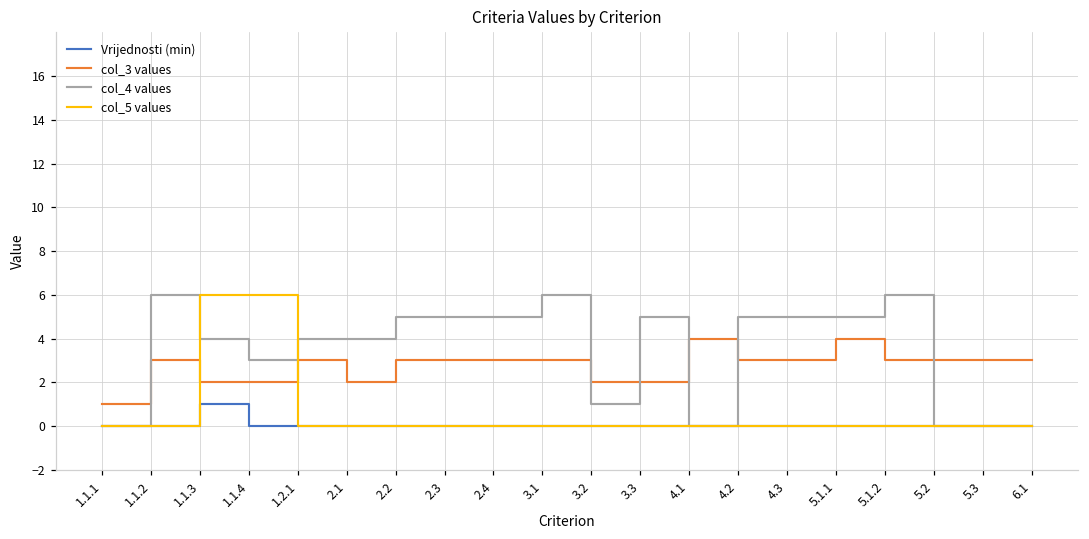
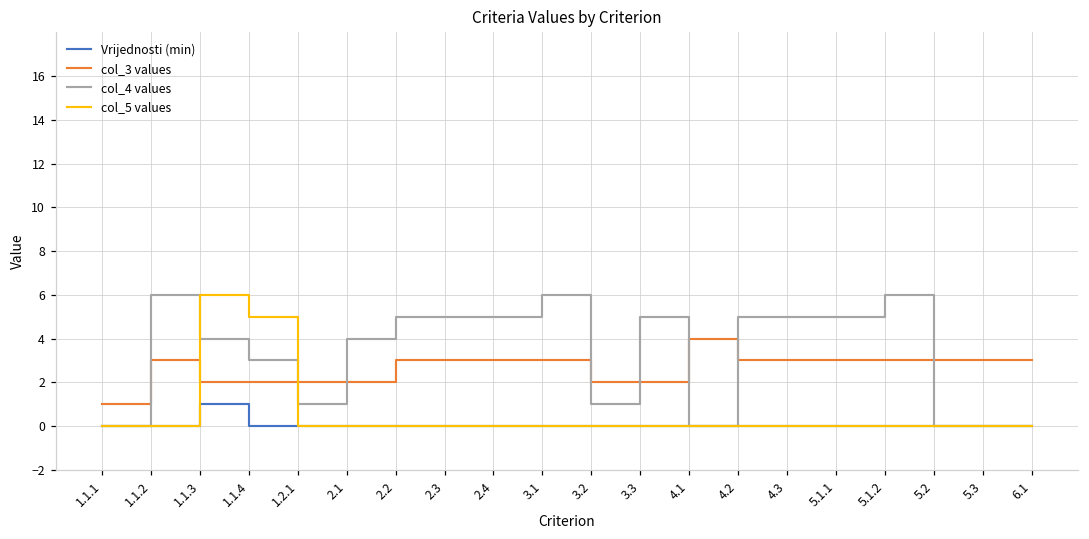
col_5 values, 1.1.4: 6 -> 5
col_3 values, 1.2.1: 3 -> 2
col_4 values, 1.2.1: 4 -> 1
col_3 values, 5.1.1: 4 -> 3
